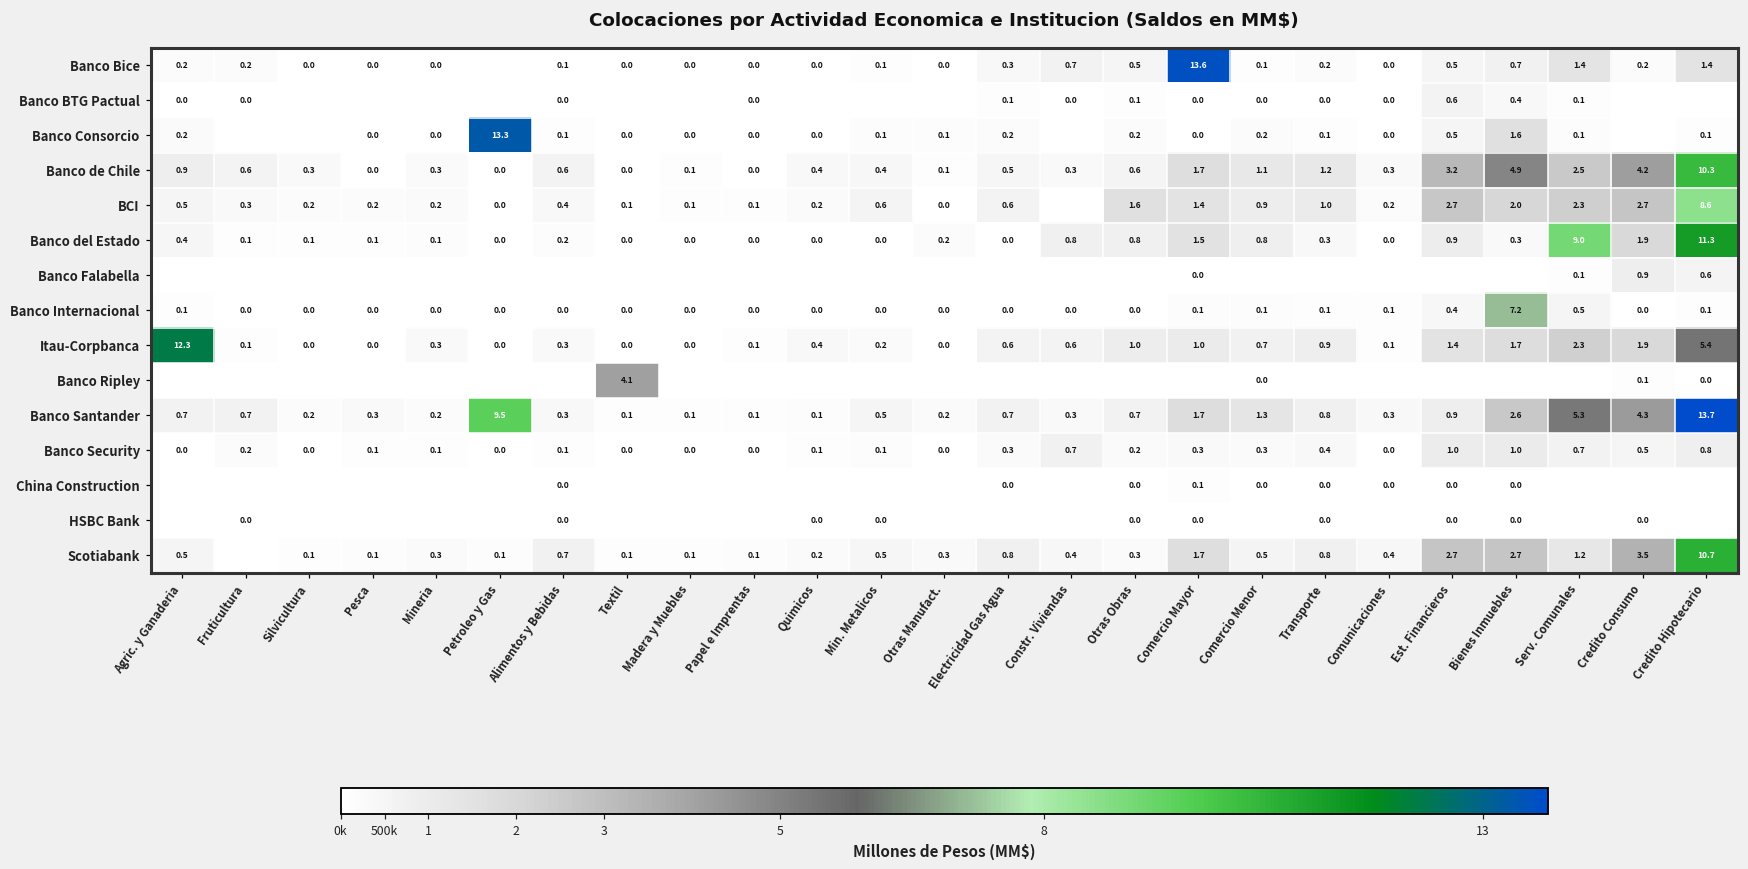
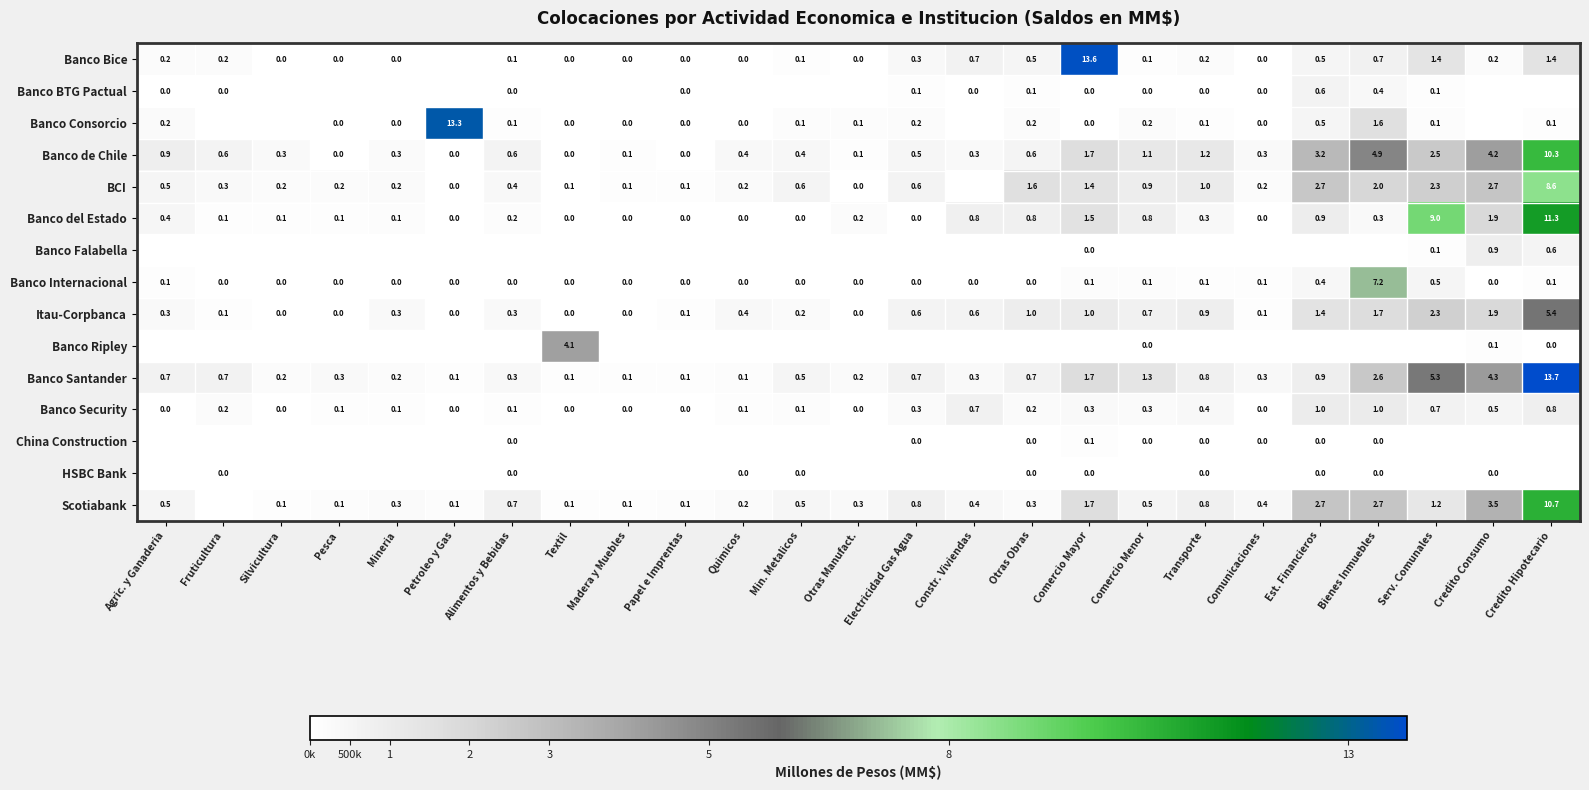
Itau-Corpbanca, Agric. y Ganaderia: 12.3 -> 0.3
Banco Santander, Petroleo y Gas: 9.5 -> 0.1
